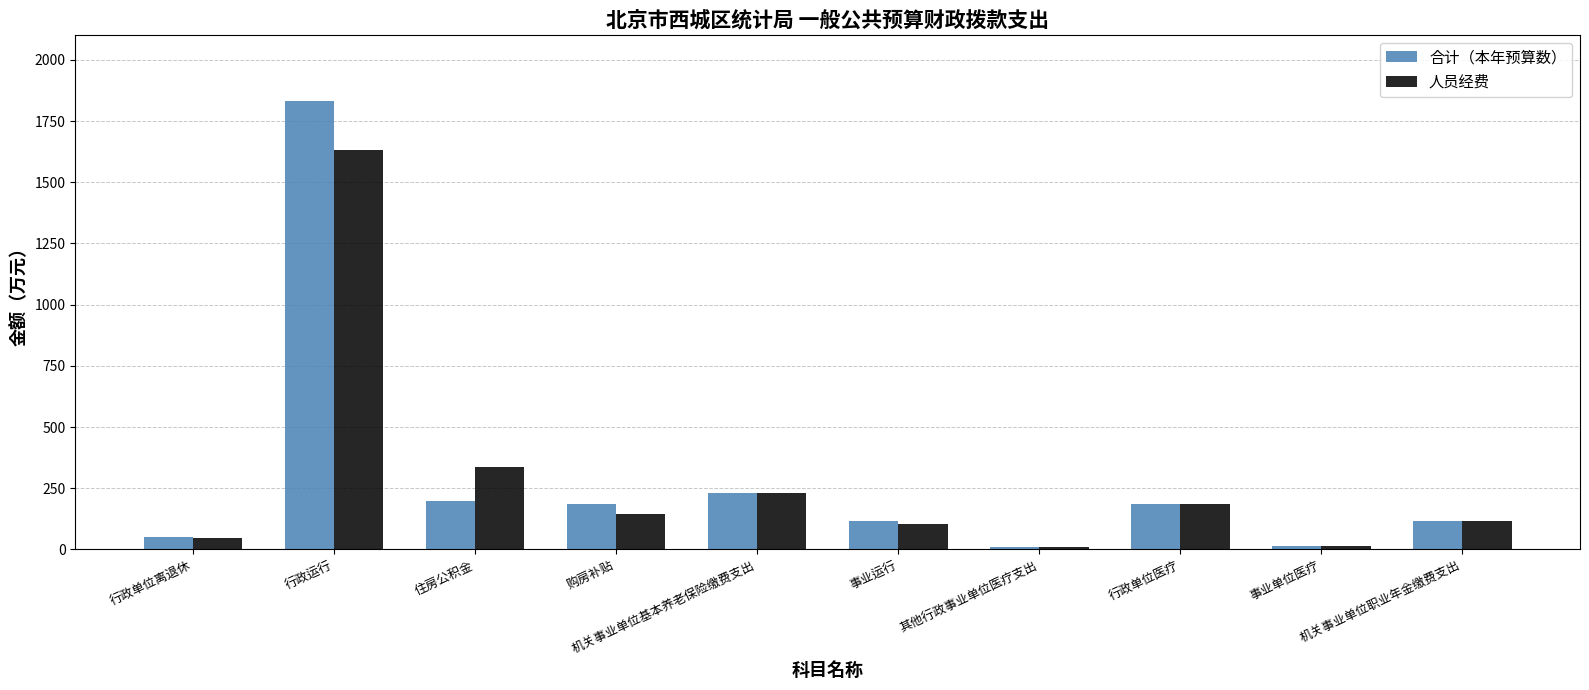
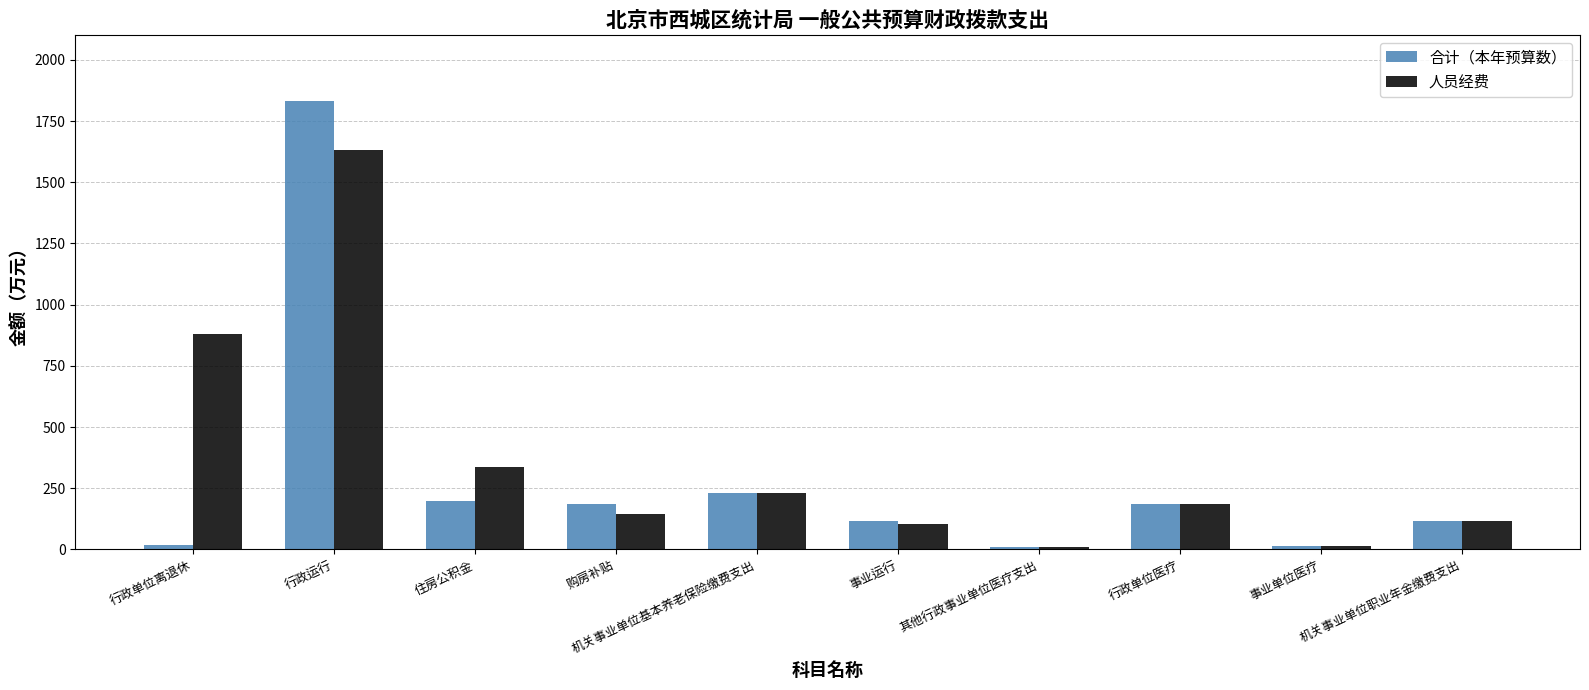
合计（本年预算数）, 行政单位离退休: 50 -> 20
人员经费, 行政单位离退休: 50 -> 880
